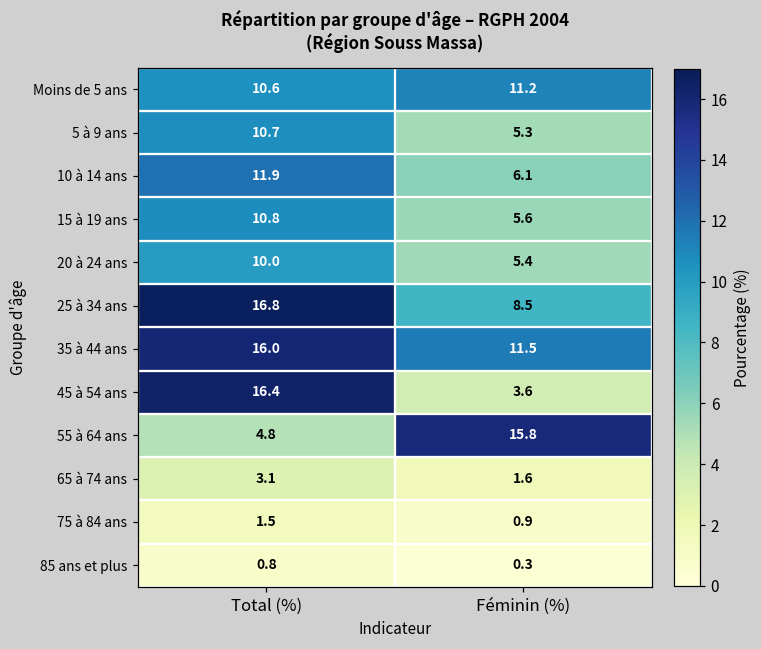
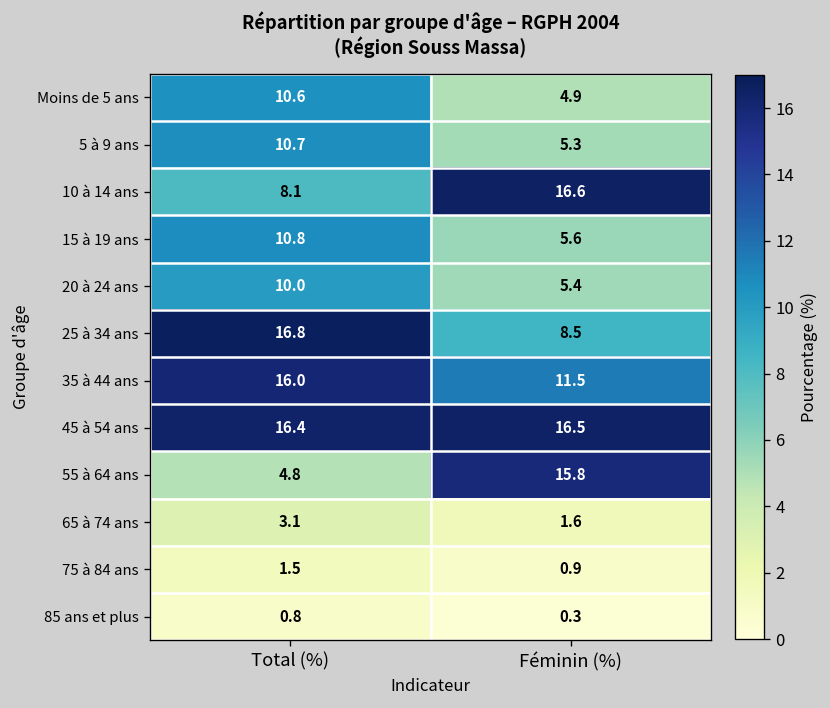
Moins de 5 ans, Féminin (%): 11.2 -> 4.9
10 à 14 ans, Total (%): 11.9 -> 8.1
10 à 14 ans, Féminin (%): 6.1 -> 16.6
45 à 54 ans, Féminin (%): 3.6 -> 16.5
